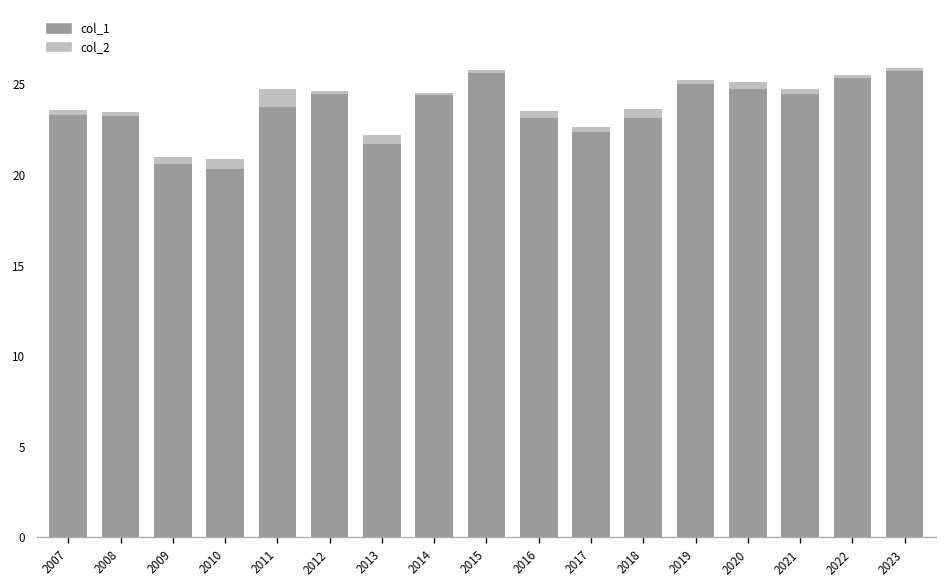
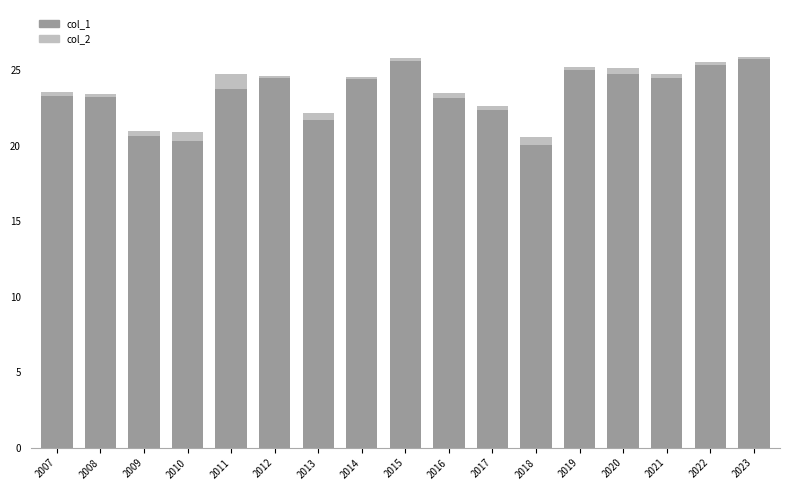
col_1, 2018: 23.2 -> 20.1
